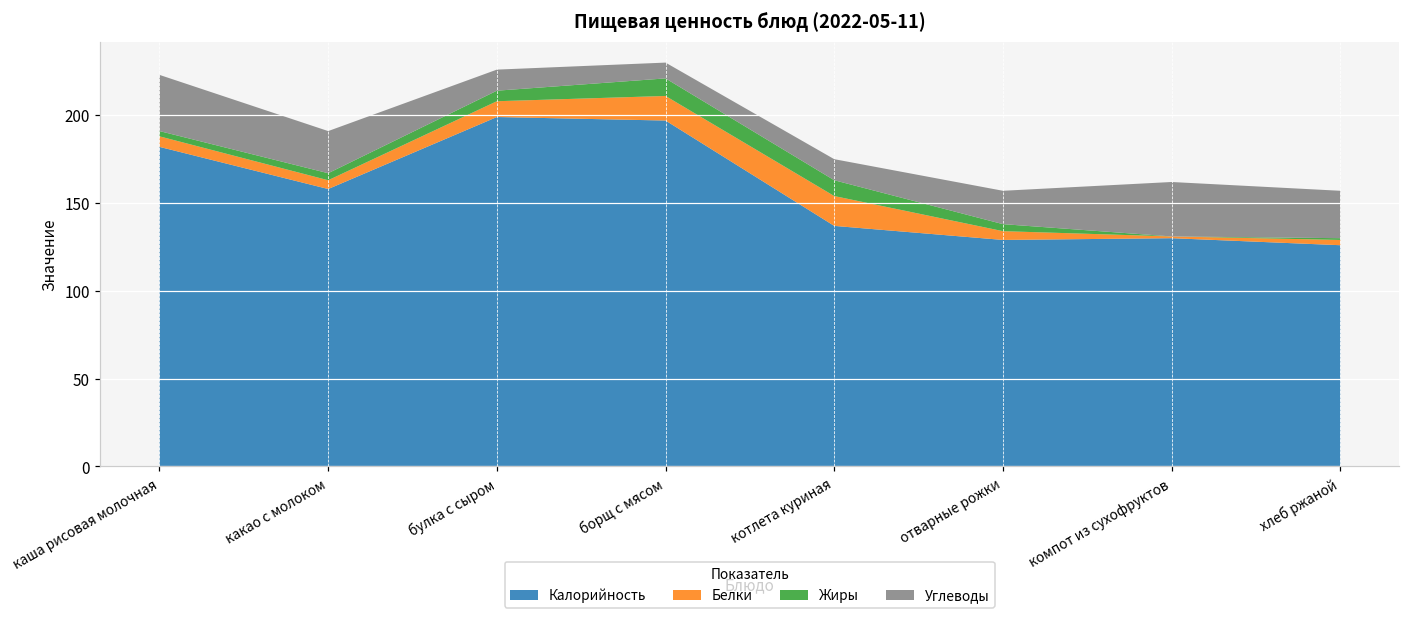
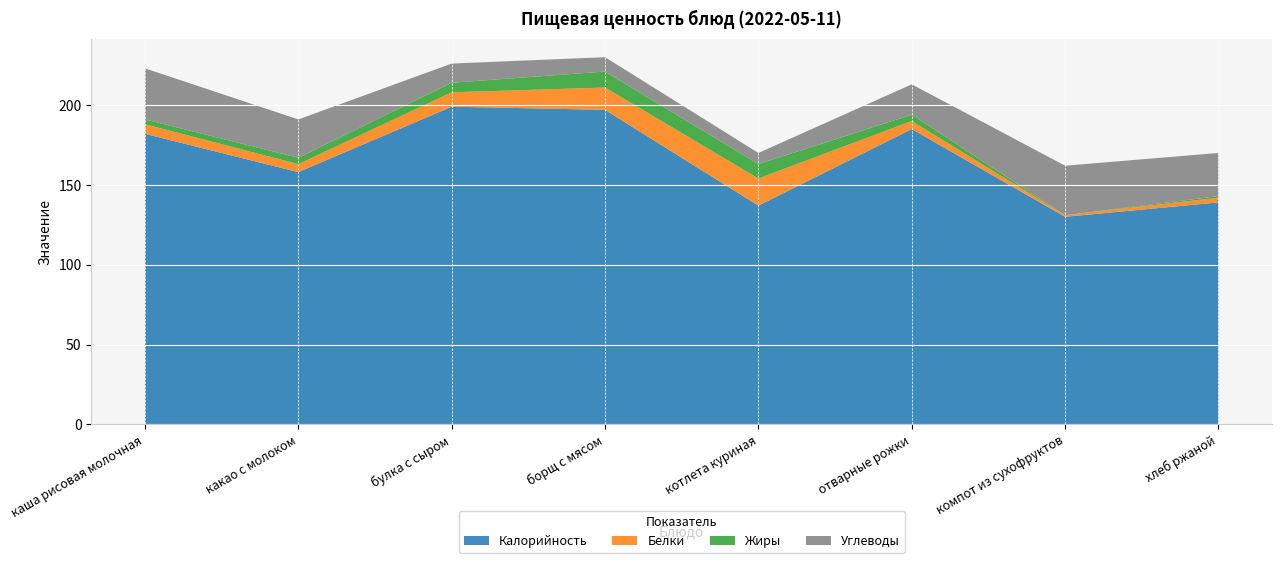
Углеводы, котлета куриная: 12 -> 7
Калорийность, отварные рожки: 129 -> 185
Калорийность, хлеб ржаной: 126 -> 139
